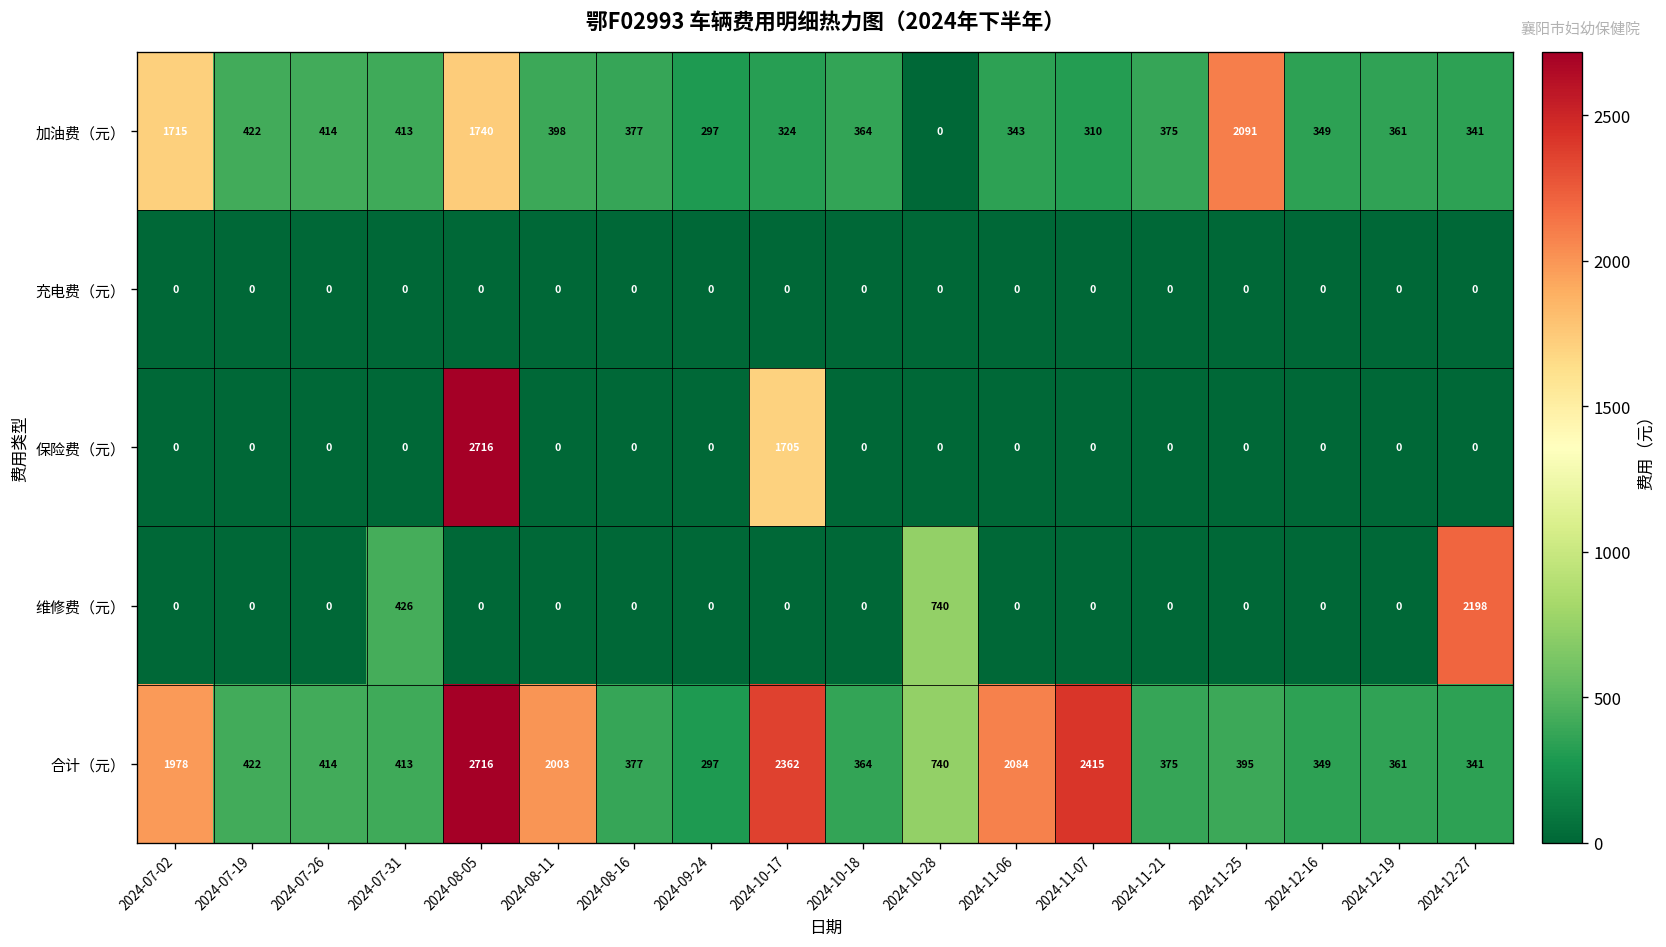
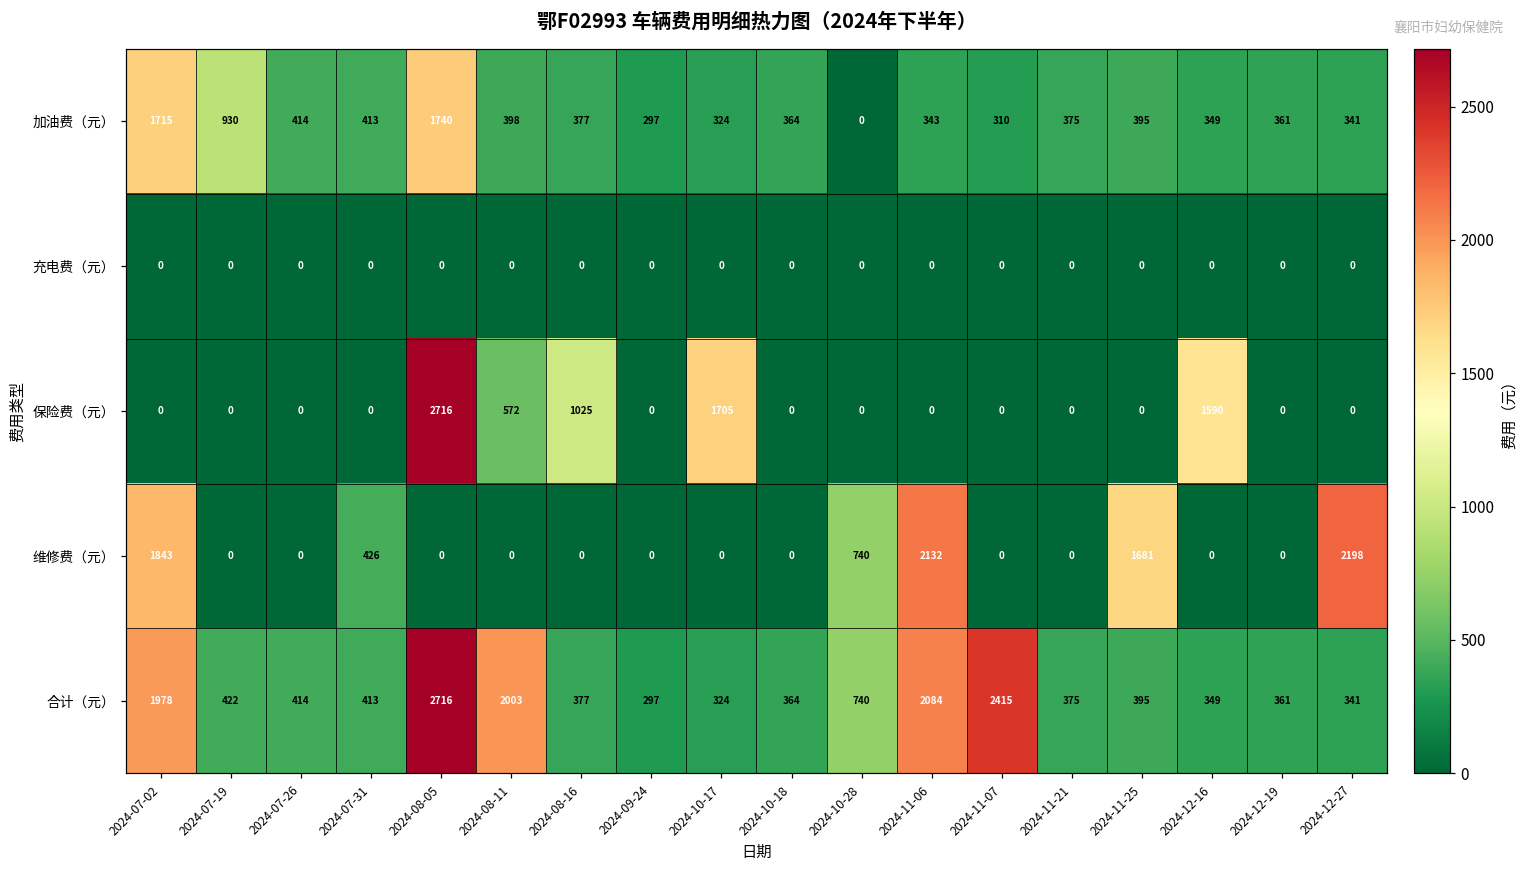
加油费（元）, 2024-07-19: 422 -> 930
加油费（元）, 2024-11-25: 2091 -> 395
保险费（元）, 2024-08-11: 0 -> 572
保险费（元）, 2024-08-16: 0 -> 1025
保险费（元）, 2024-12-16: 0 -> 1590
维修费（元）, 2024-07-02: 0 -> 1843
维修费（元）, 2024-11-06: 0 -> 2132
维修费（元）, 2024-11-25: 0 -> 1681
合计（元）, 2024-10-17: 2362 -> 324
